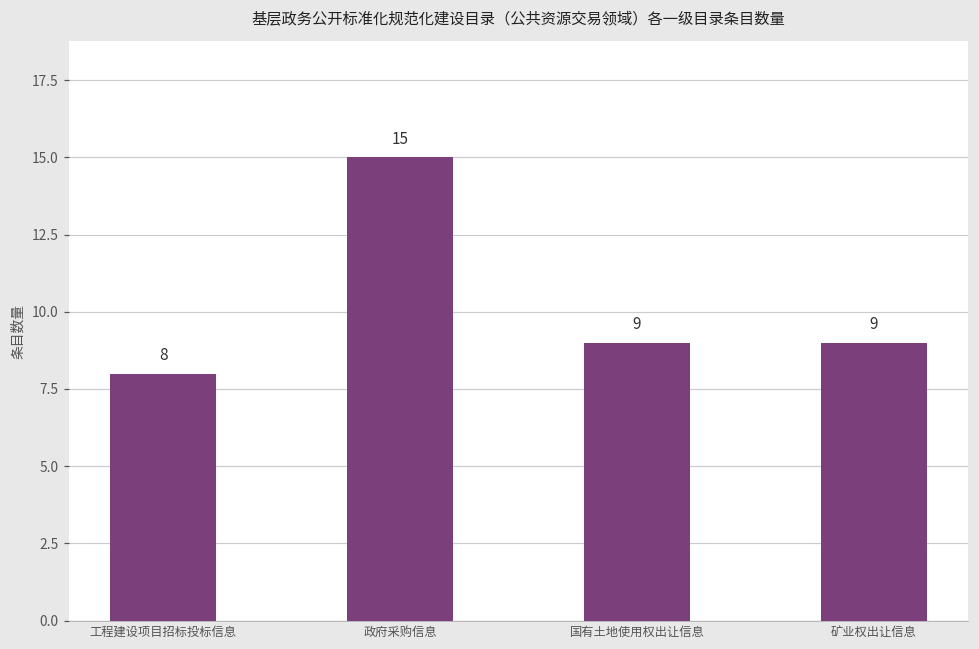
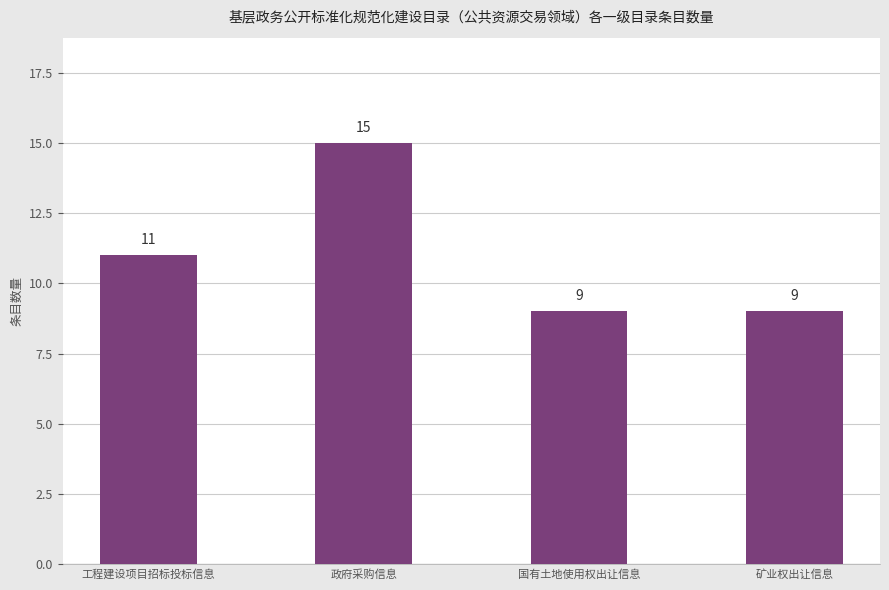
工程建设项目招标投标信息: 8 -> 11
